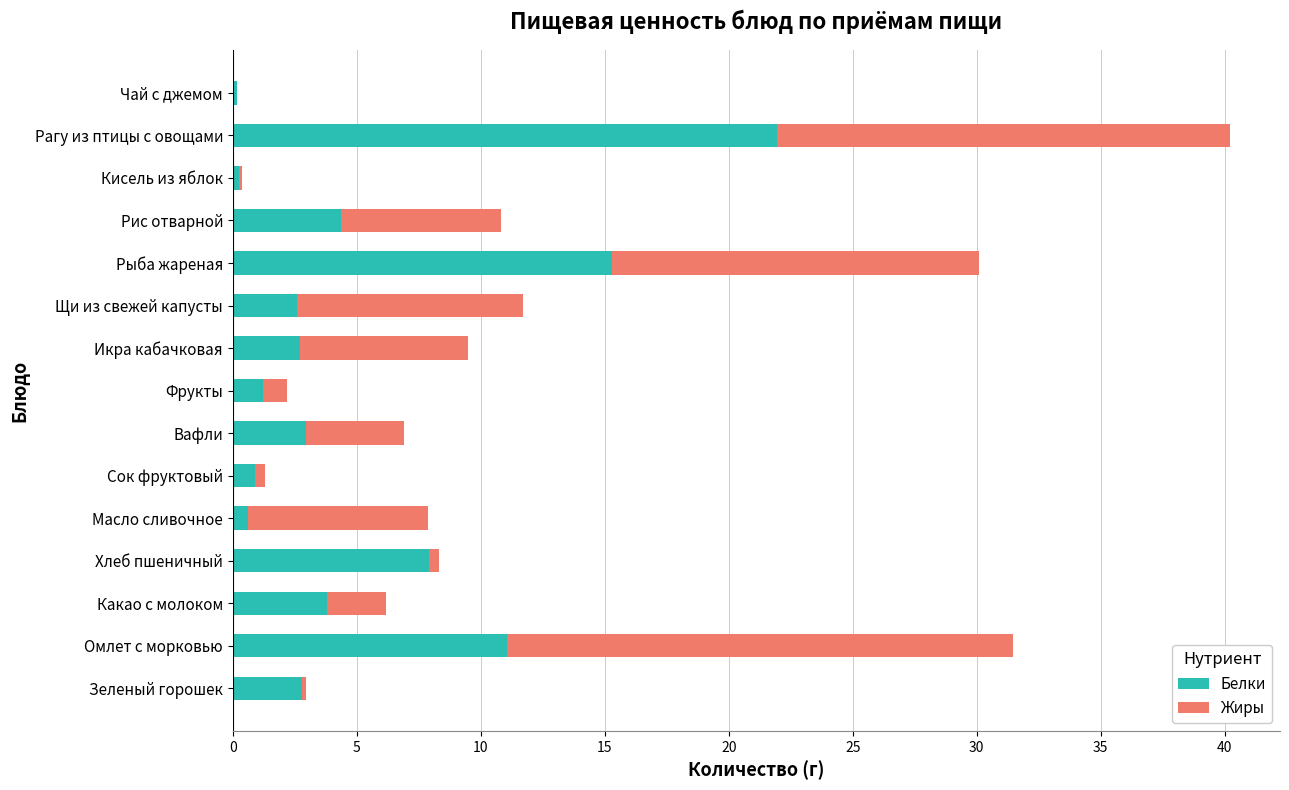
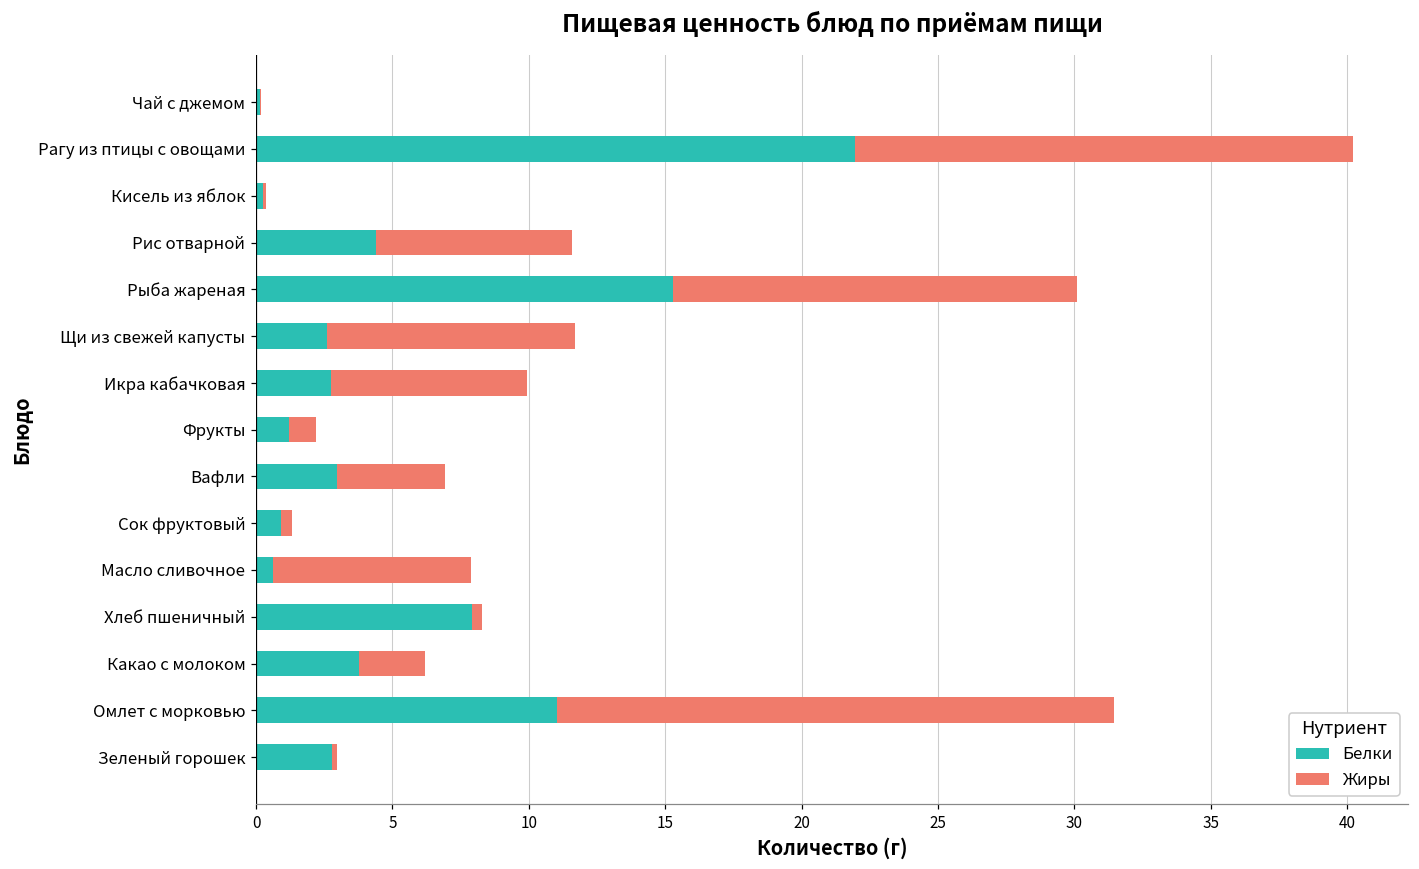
Жиры, Рис отварной: 6.5 -> 7.2
Жиры, Икра кабачковая: 6.7 -> 7.2
